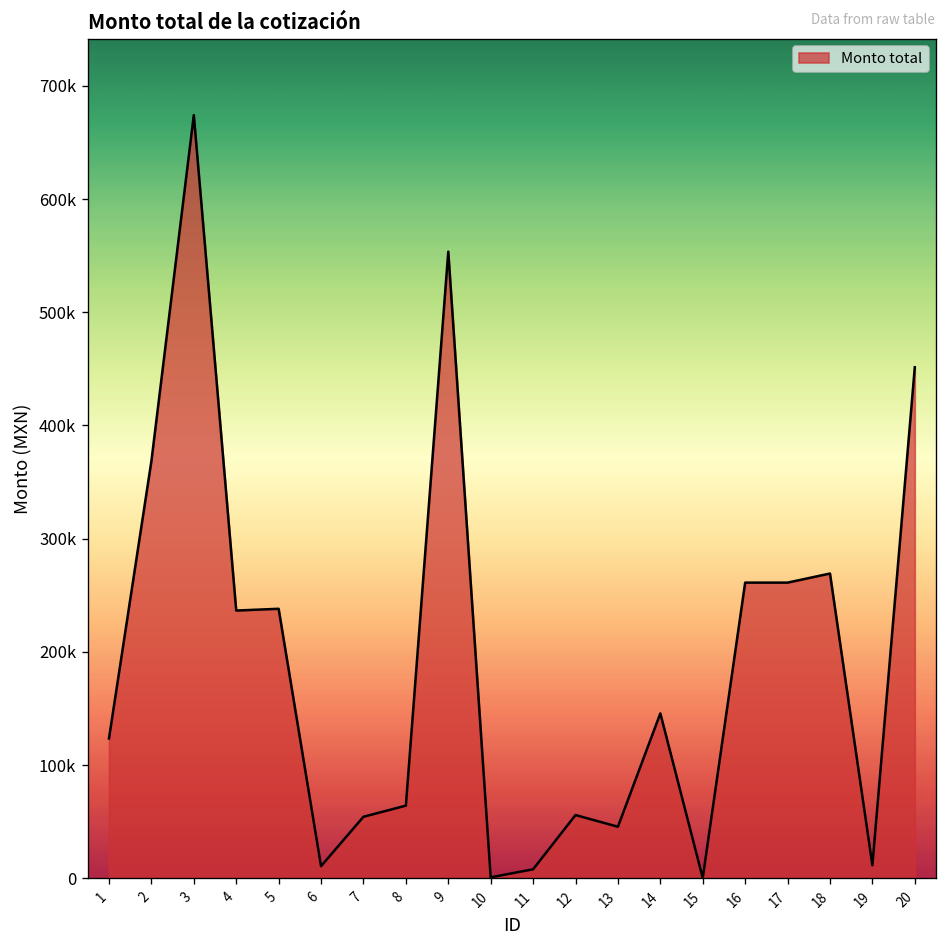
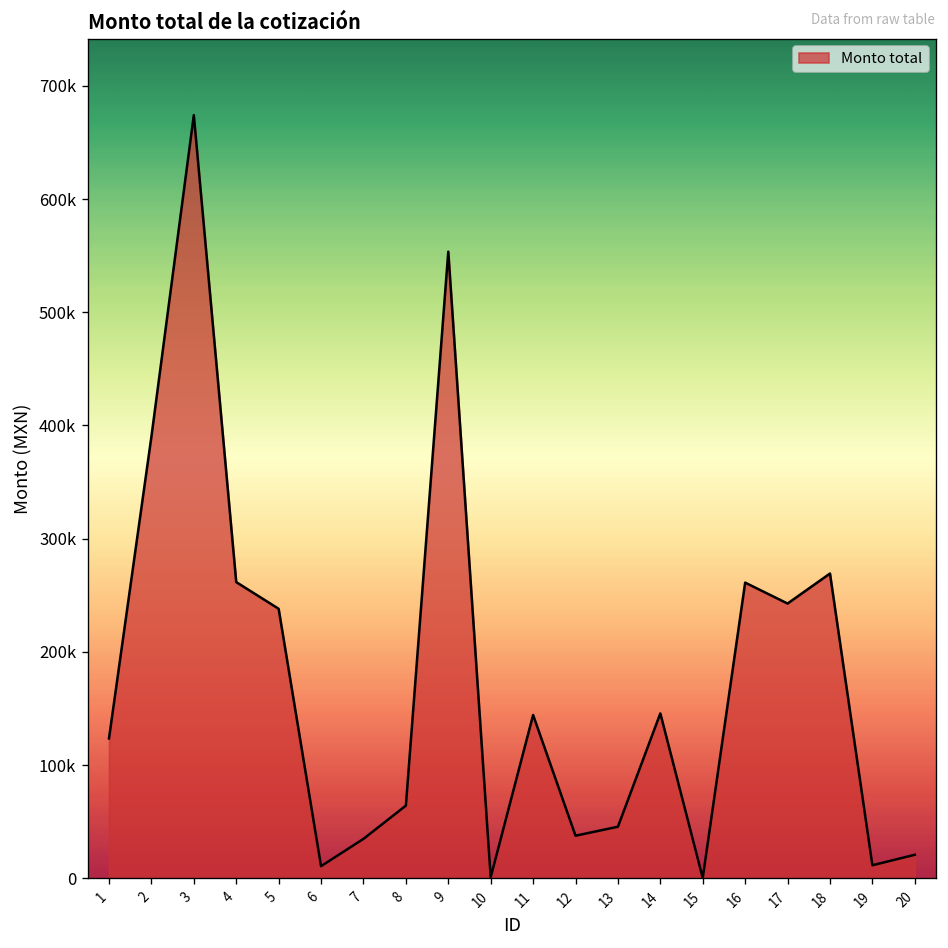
2: 370000 -> 390000
4: 240000 -> 260000
7: 50000 -> 30000
11: 10000 -> 140000
12: 60000 -> 40000
17: 260000 -> 240000
20: 450000 -> 20000
